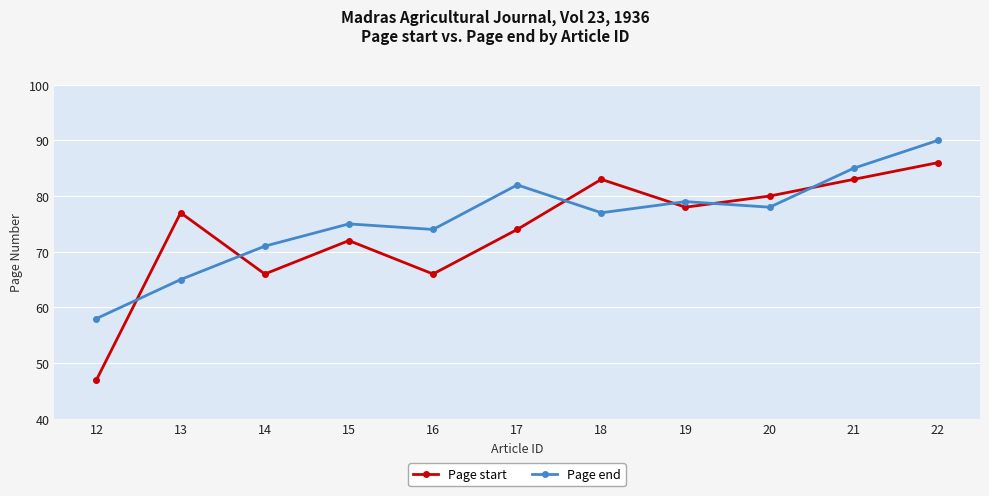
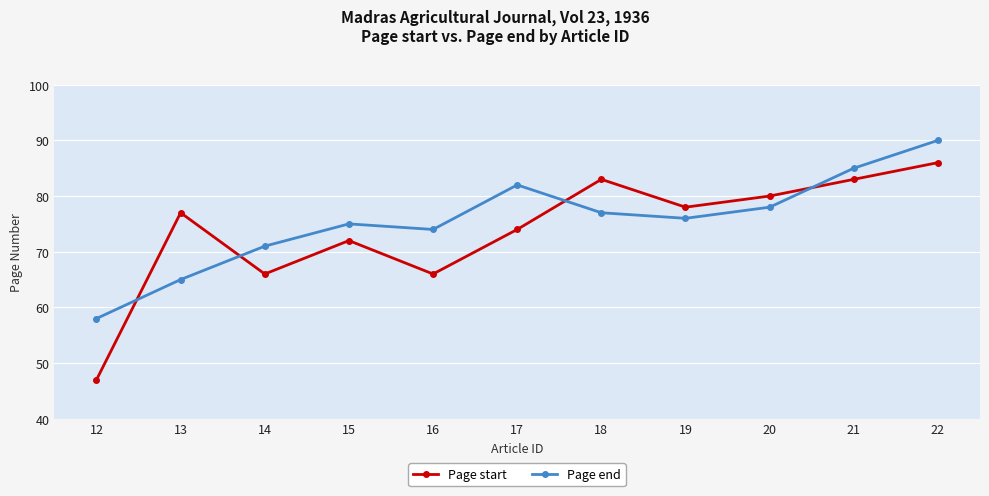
Page end, 19: 79 -> 76
